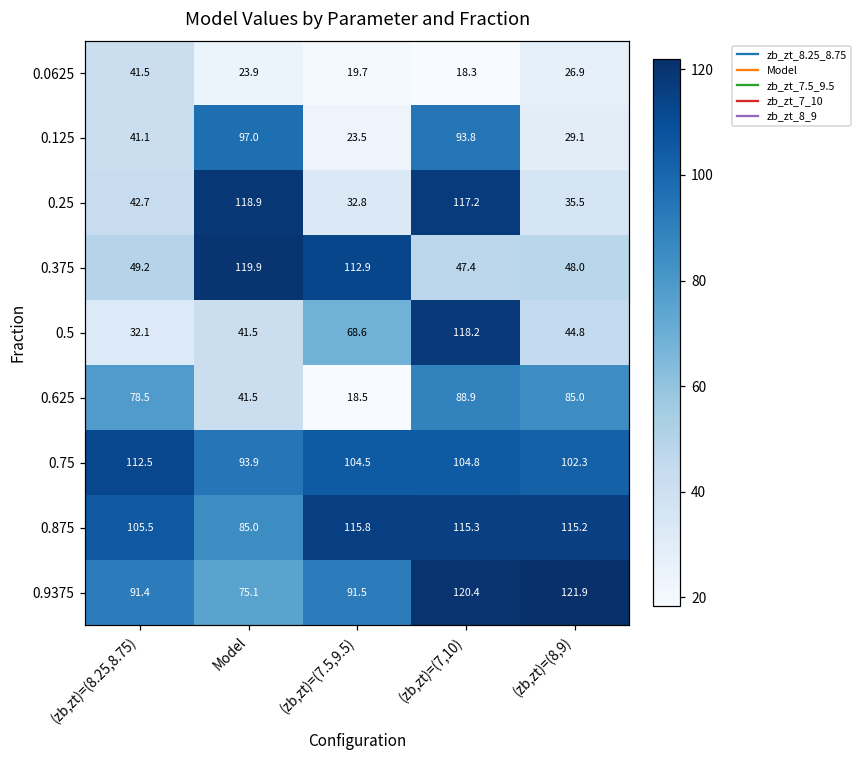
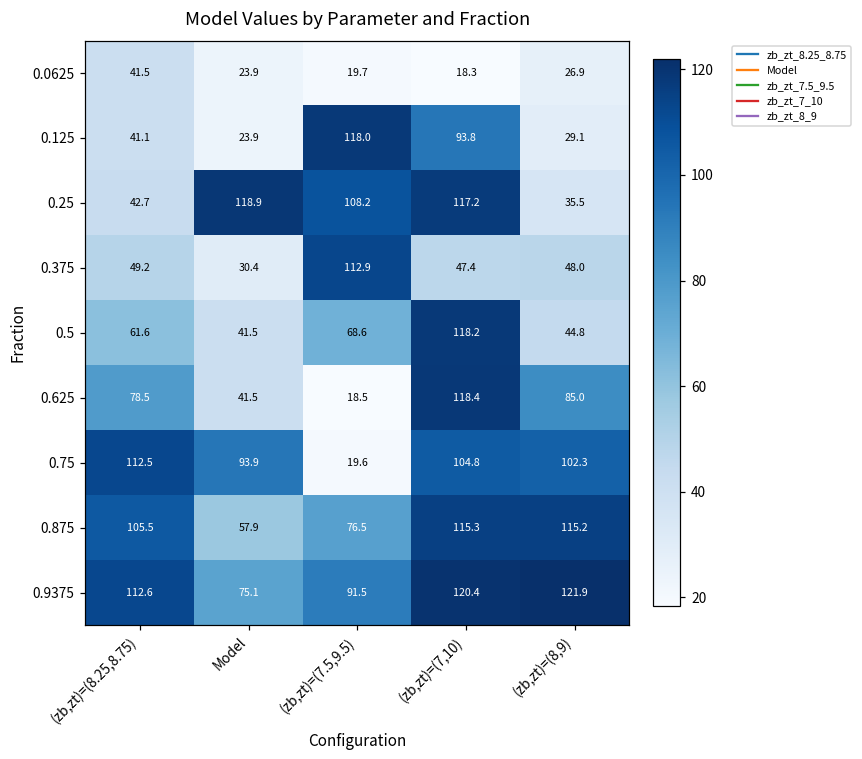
0.125, Model: 97.0 -> 23.9
0.125, (zb,zt)=(7.5,9.5): 23.5 -> 118.0
0.25, (zb,zt)=(7.5,9.5): 32.8 -> 108.2
0.375, Model: 119.9 -> 30.4
0.5, (zb,zt)=(8.25,8.75): 32.1 -> 61.6
0.625, (zb,zt)=(7,10): 88.9 -> 118.4
0.75, (zb,zt)=(7.5,9.5): 104.5 -> 19.6
0.875, Model: 85.0 -> 57.9
0.875, (zb,zt)=(7.5,9.5): 115.8 -> 76.5
0.9375, (zb,zt)=(8.25,8.75): 91.4 -> 112.6
